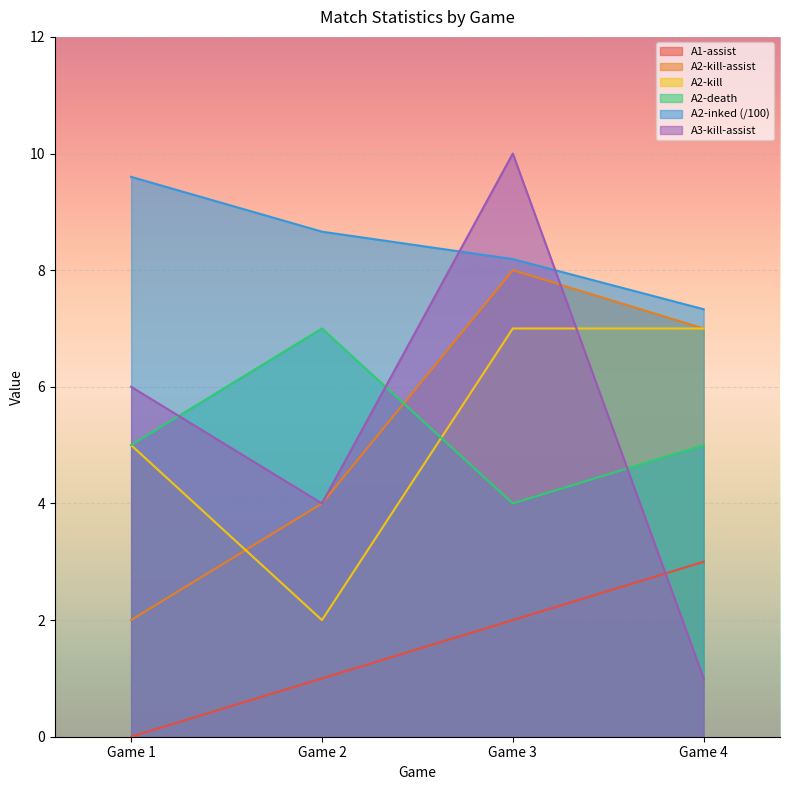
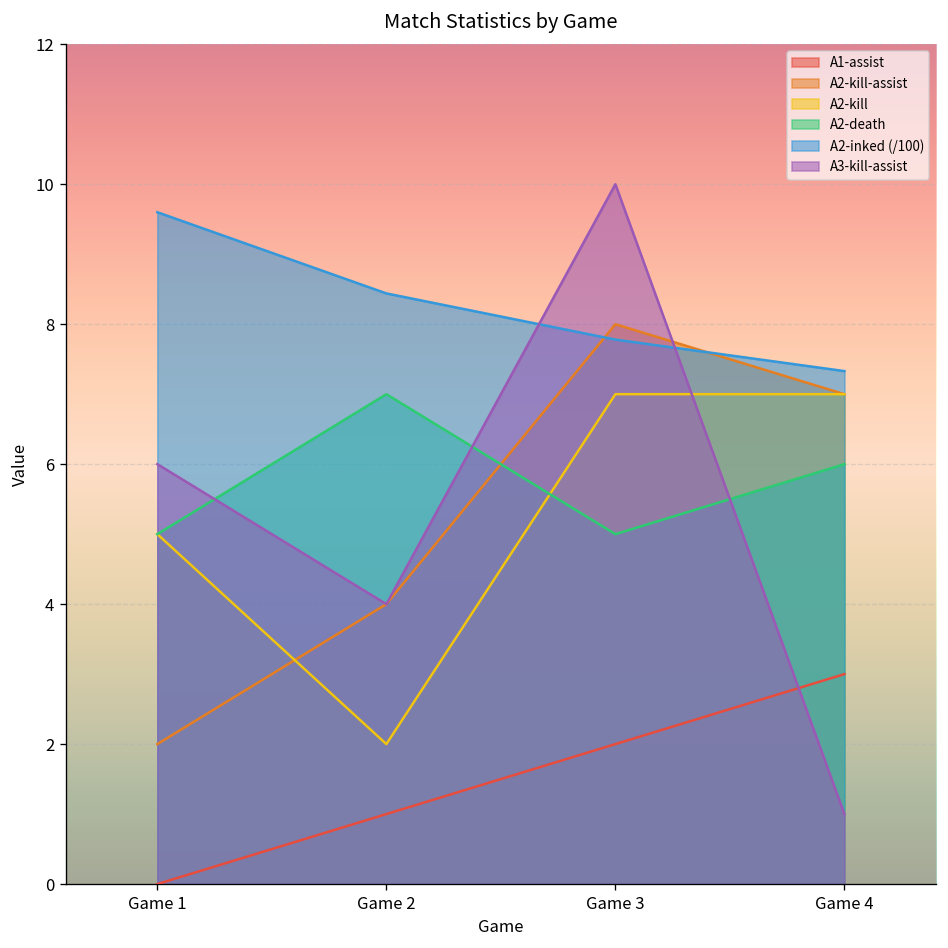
A2-inked (/100), Game 2: 8.7 -> 8.4
A2-death, Game 3: 4 -> 5
A2-inked (/100), Game 3: 8.2 -> 7.8
A2-death, Game 4: 5 -> 6
